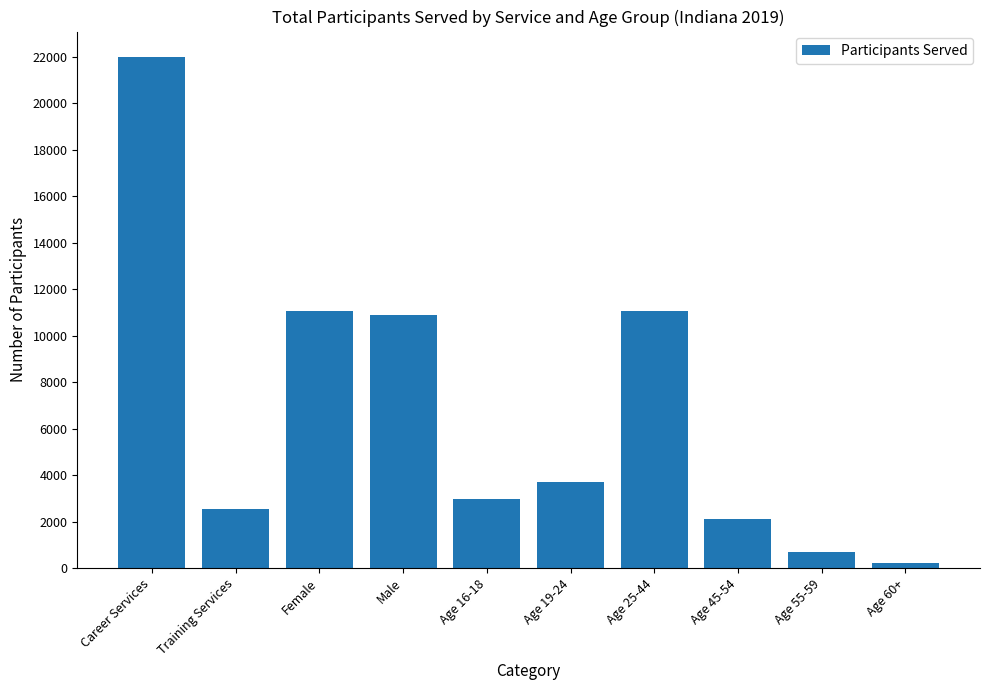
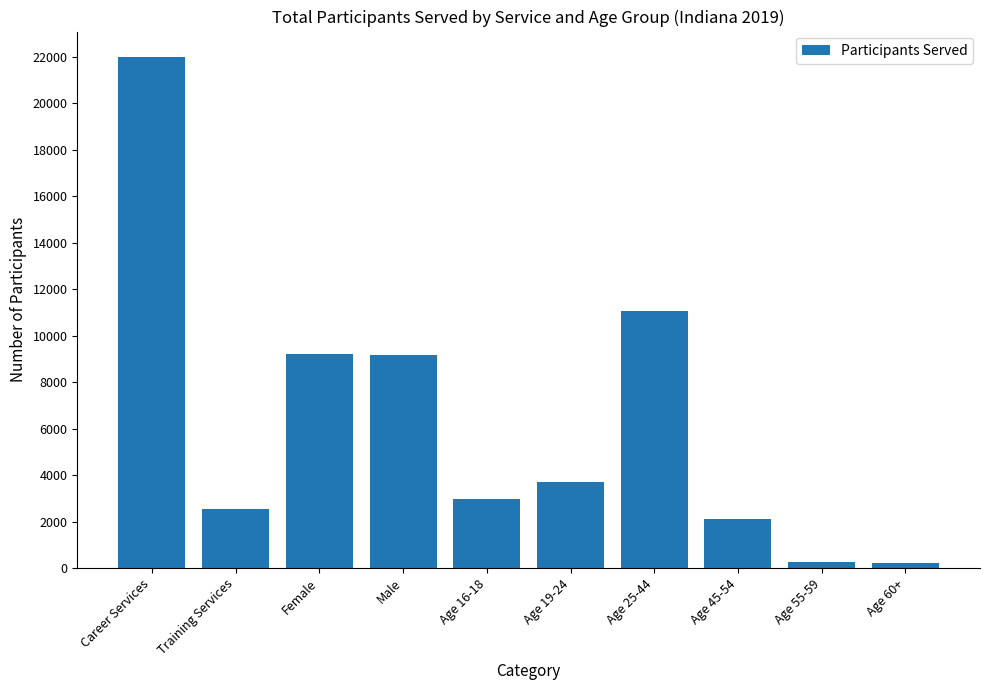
Female: 11100 -> 9200
Male: 10900 -> 9200
Age 55-59: 700 -> 300
